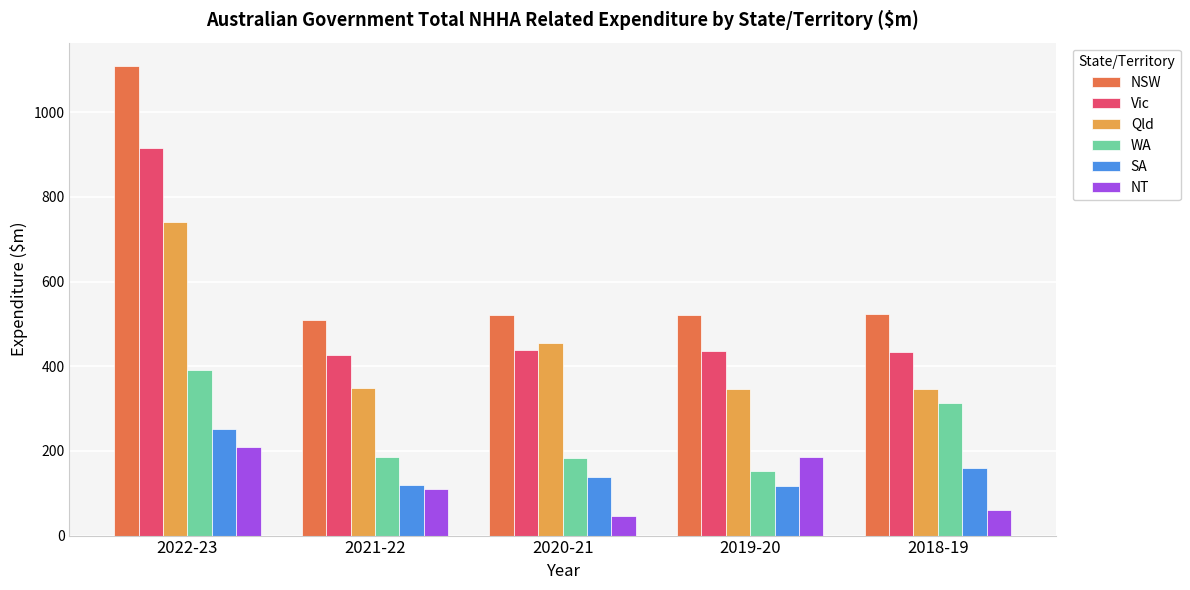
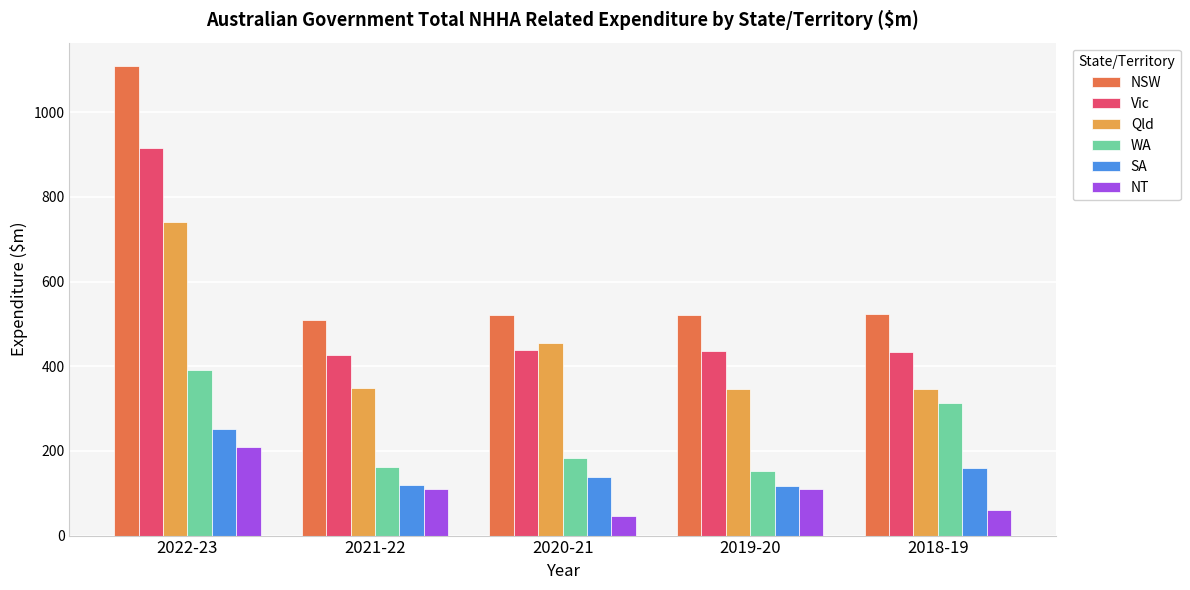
WA, 2021-22: 190 -> 160
NT, 2019-20: 190 -> 110
